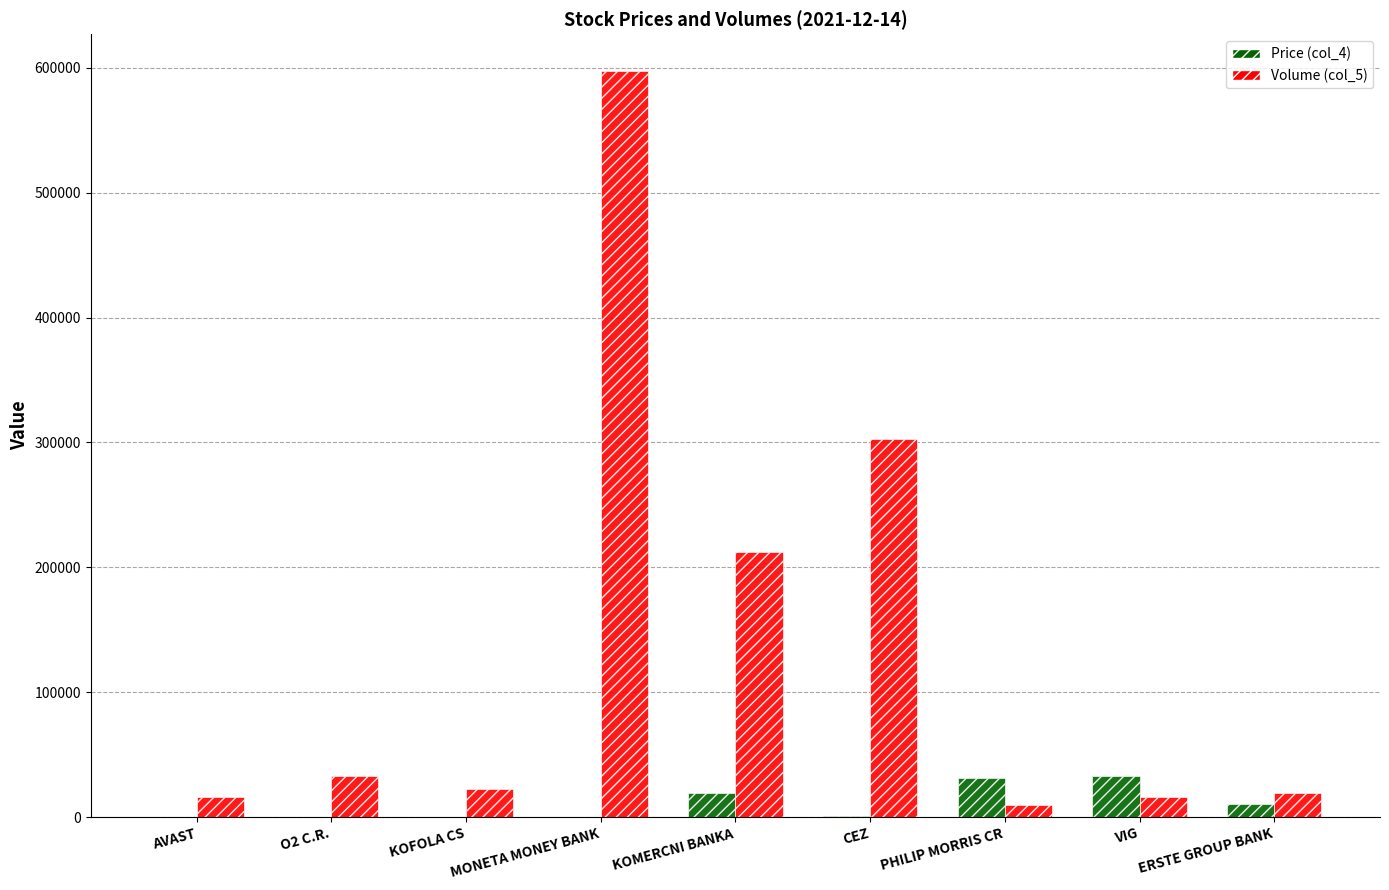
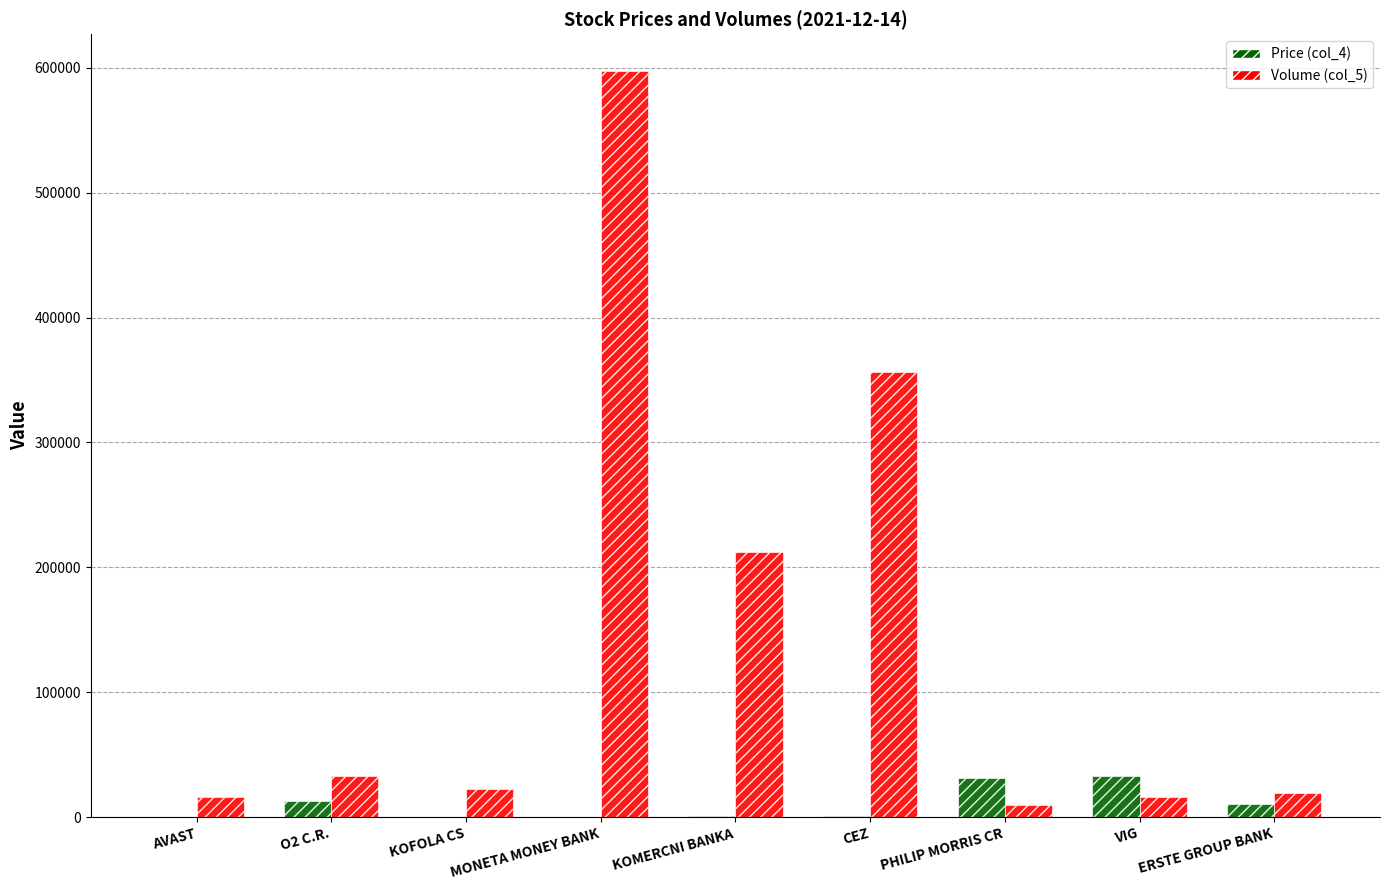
Price (col_4), O2 C.R.: 0 -> 13000
Price (col_4), KOMERCNI BANKA: 19000 -> 1000
Volume (col_5), CEZ: 302000 -> 356000
